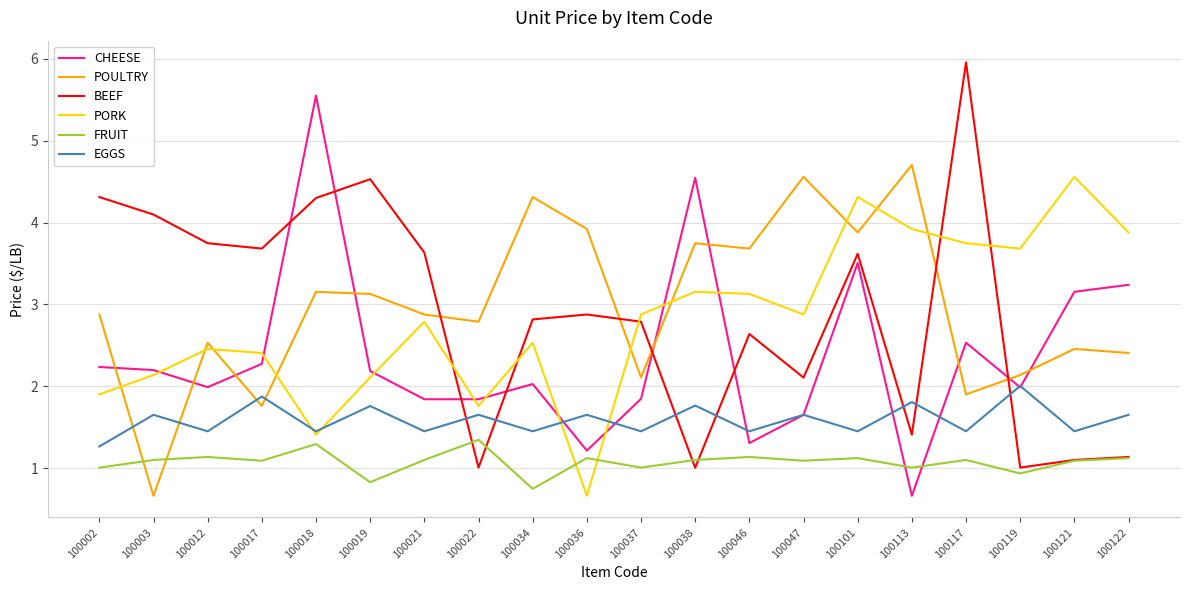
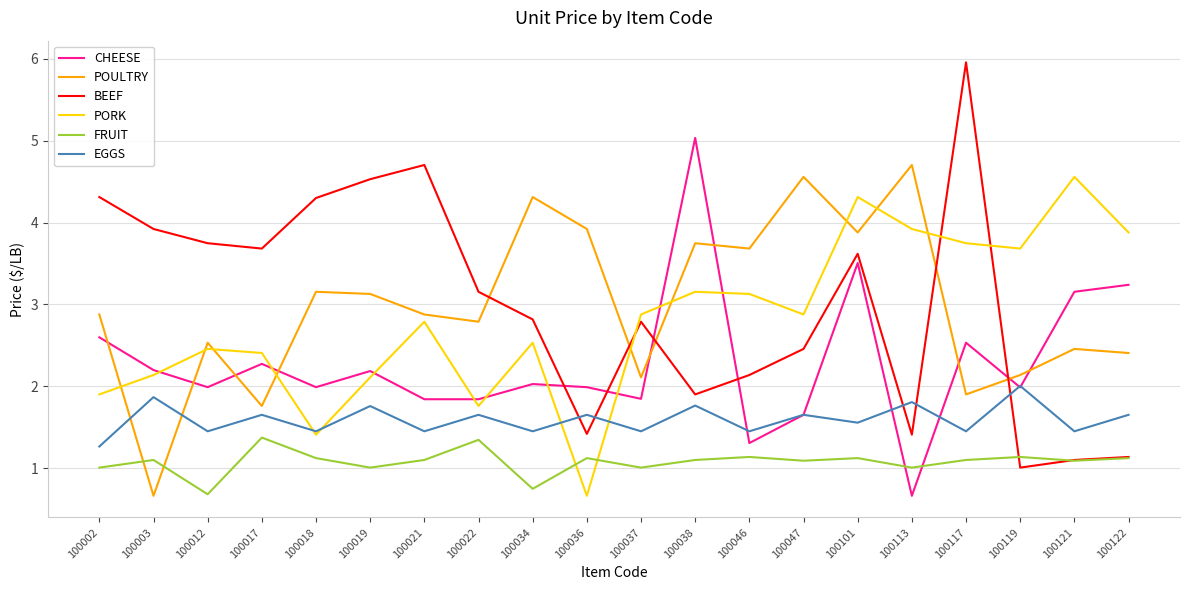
CHEESE, 100002: 2.2 -> 2.6
BEEF, 100003: 4.1 -> 3.9
EGGS, 100003: 1.7 -> 1.9
FRUIT, 100012: 1.1 -> 0.7
FRUIT, 100017: 1.1 -> 1.4
EGGS, 100017: 1.9 -> 1.7
CHEESE, 100018: 5.5 -> 2.0
FRUIT, 100018: 1.3 -> 1.1
FRUIT, 100019: 0.8 -> 1.0
BEEF, 100021: 3.6 -> 4.7
BEEF, 100022: 1.0 -> 3.2
CHEESE, 100036: 1.2 -> 2.0
BEEF, 100036: 2.9 -> 1.4
CHEESE, 100038: 4.5 -> 5.0
BEEF, 100038: 1.0 -> 1.9
BEEF, 100046: 2.6 -> 2.1
BEEF, 100047: 2.1 -> 2.5
EGGS, 100101: 1.5 -> 1.6
FRUIT, 100119: 0.9 -> 1.1
